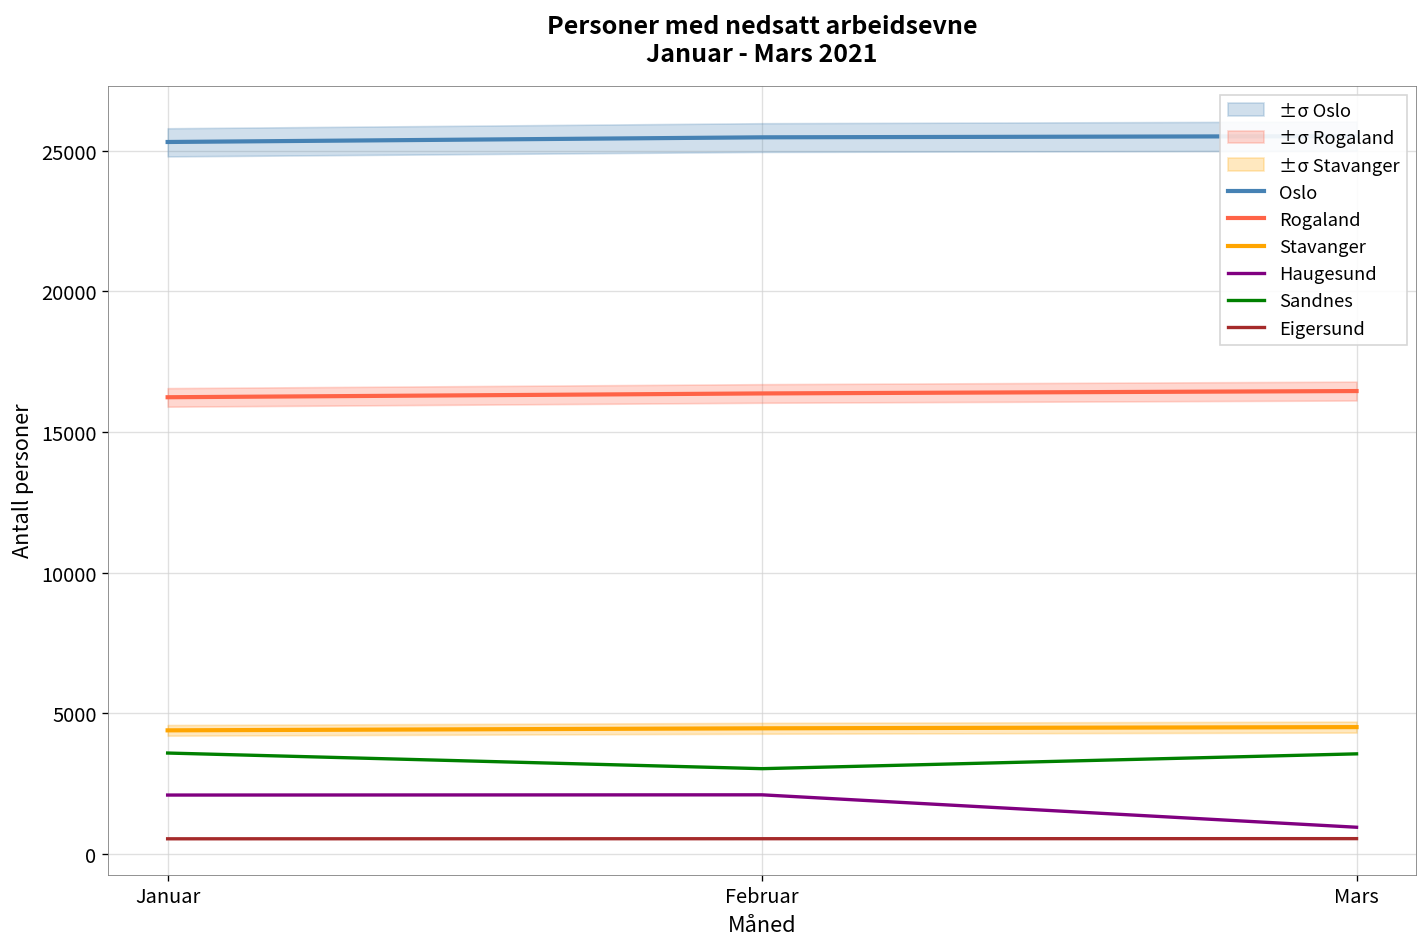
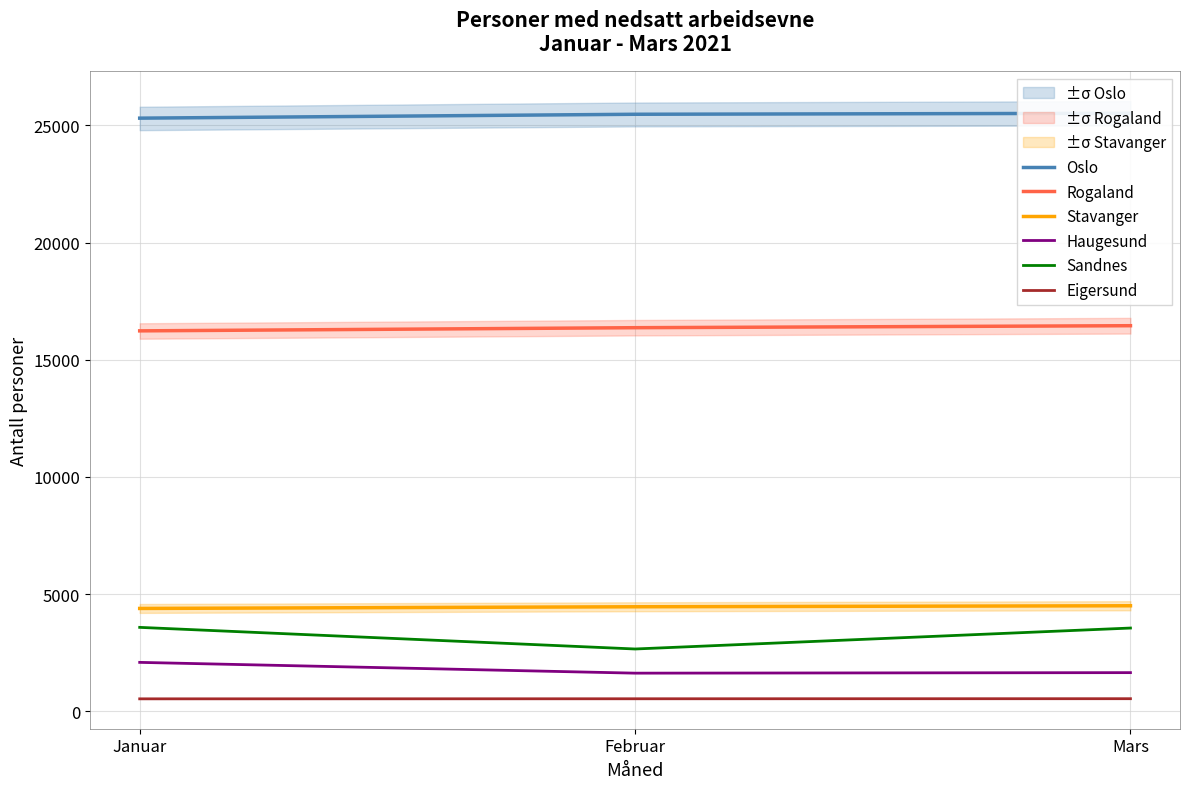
Haugesund, Februar: 2100 -> 1600
Sandnes, Februar: 3000 -> 2700
Haugesund, Mars: 900 -> 1700
